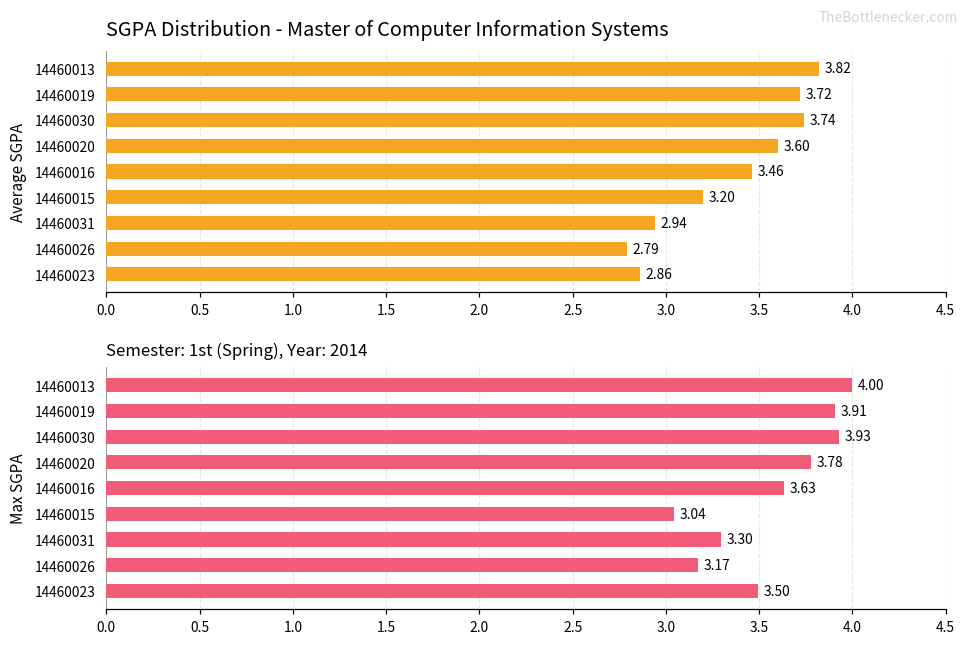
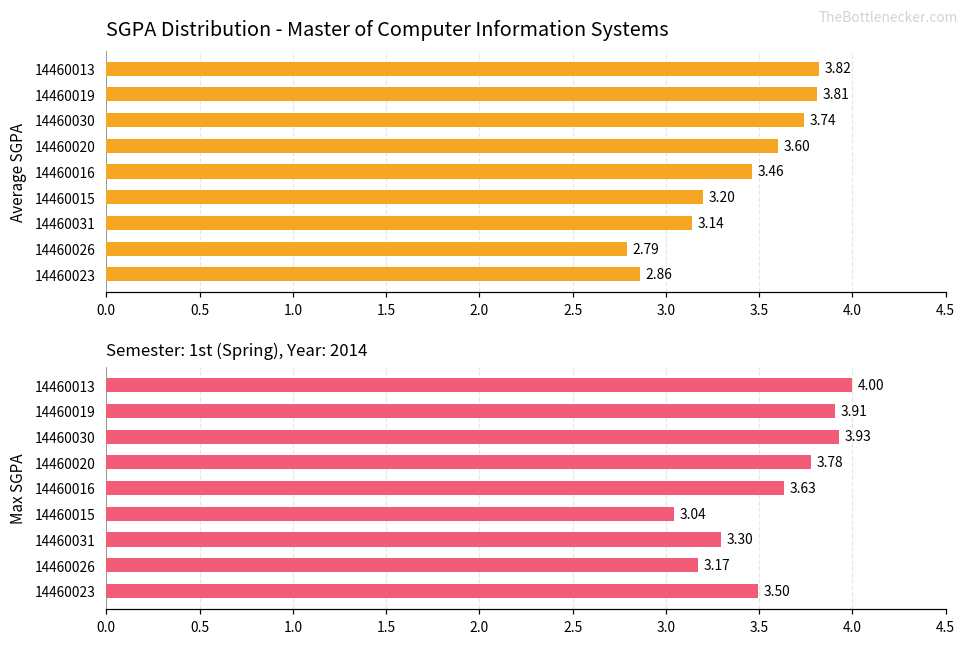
SGPA Distribution - Master of Computer Information Systems, 14460019: 3.72 -> 3.81
SGPA Distribution - Master of Computer Information Systems, 14460031: 2.94 -> 3.14
